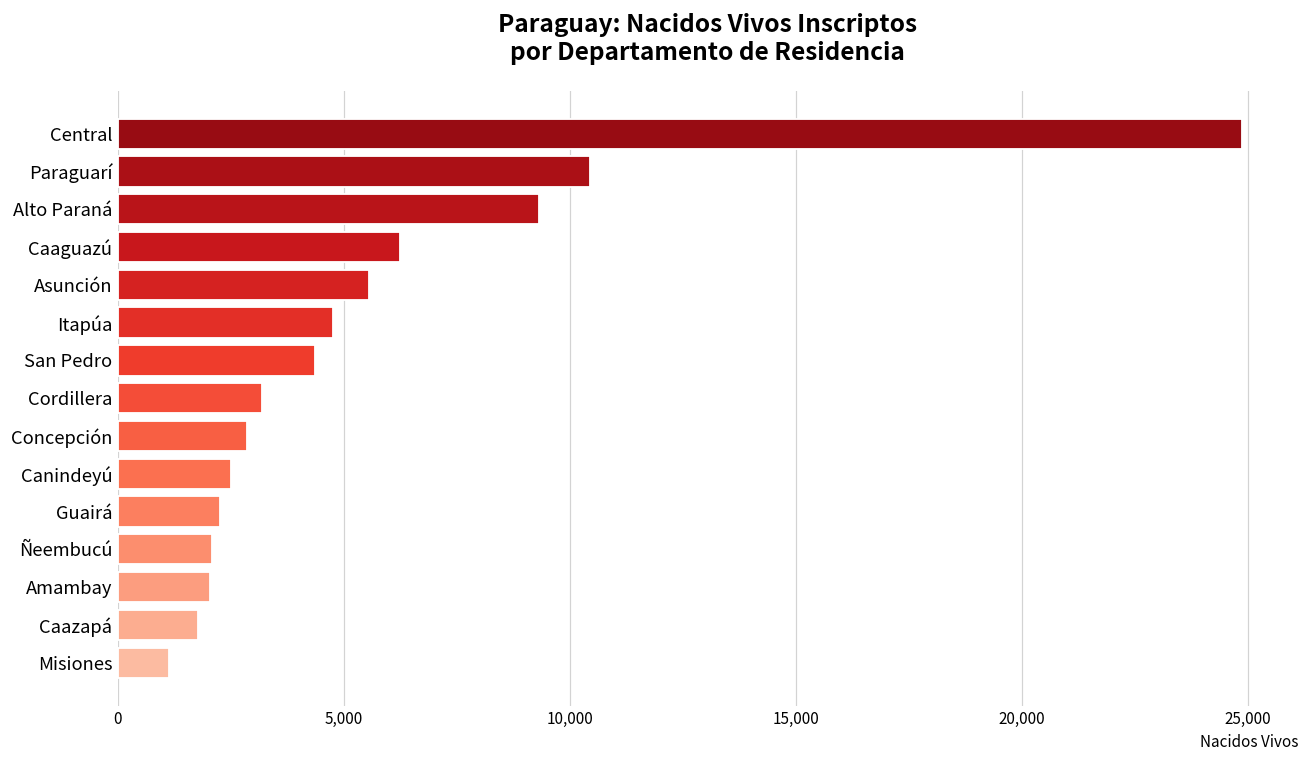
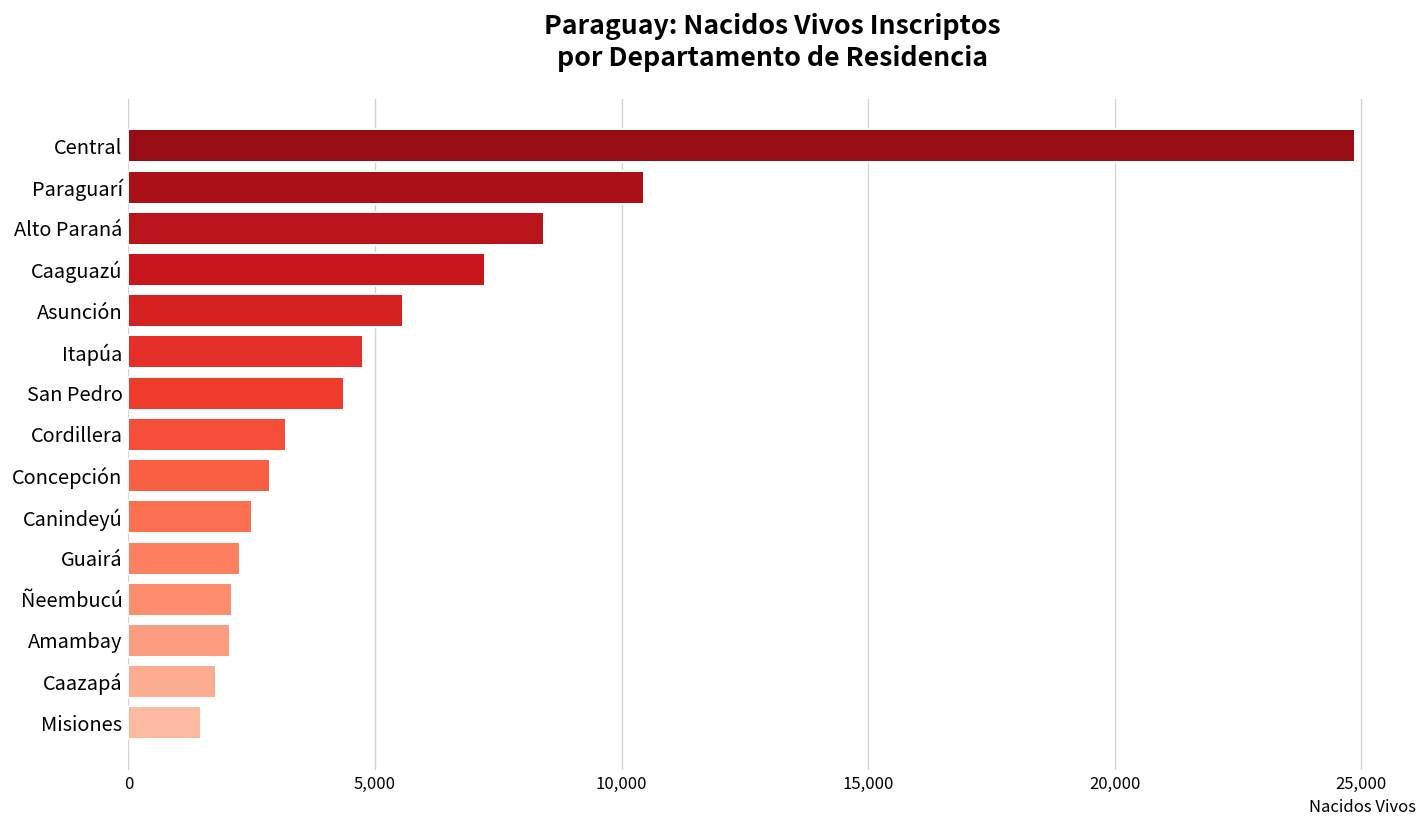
Alto Paraná: 9,300 -> 8,400
Caaguazú: 6,300 -> 7,200
Misiones: 1,100 -> 1,500
